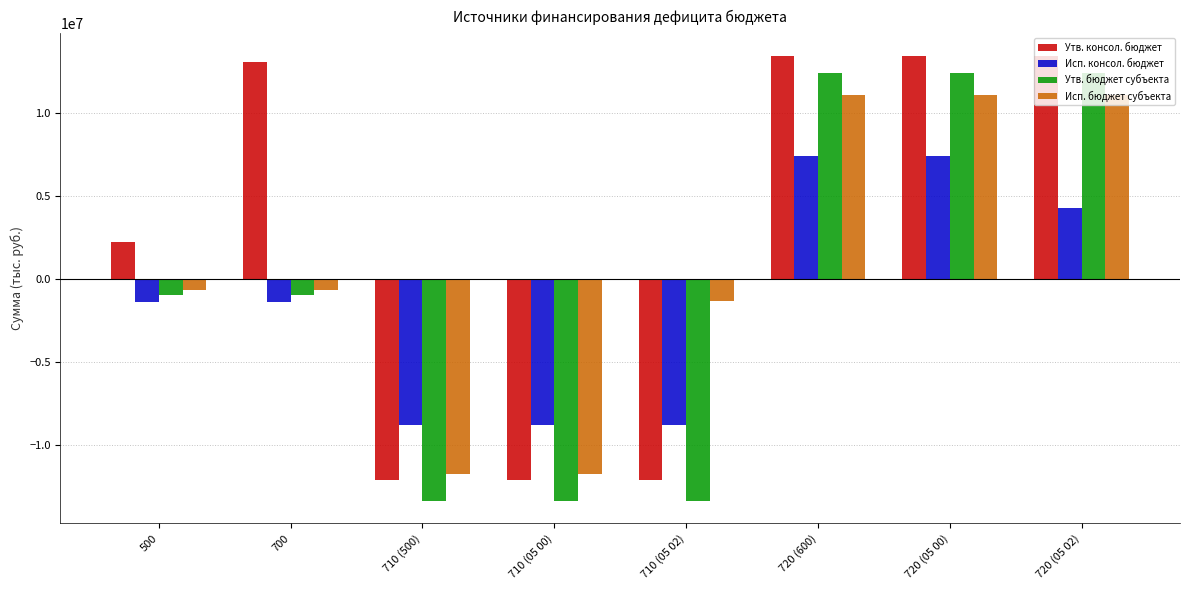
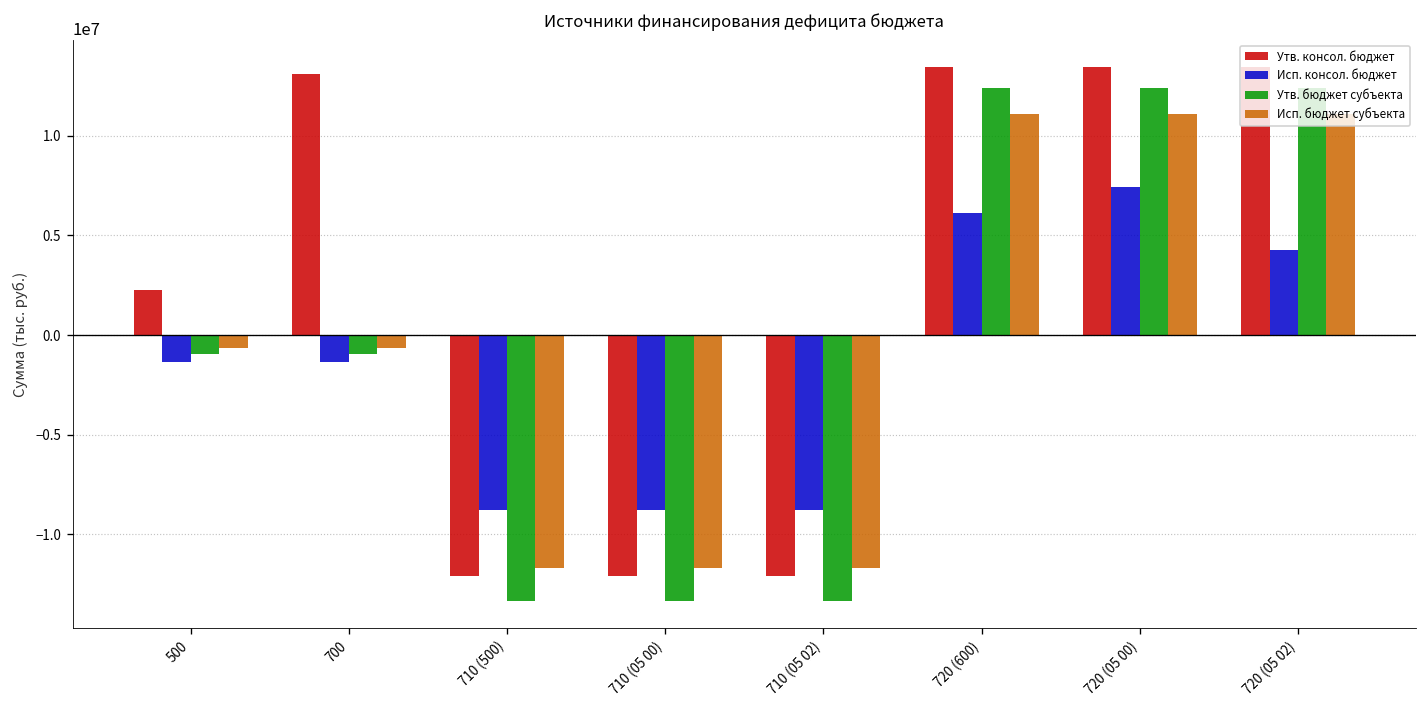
Исп. бюджет субъекта, 710 (05 02): -1300000 -> -11700000
Исп. консол. бюджет, 720 (600): 7400000 -> 6100000
